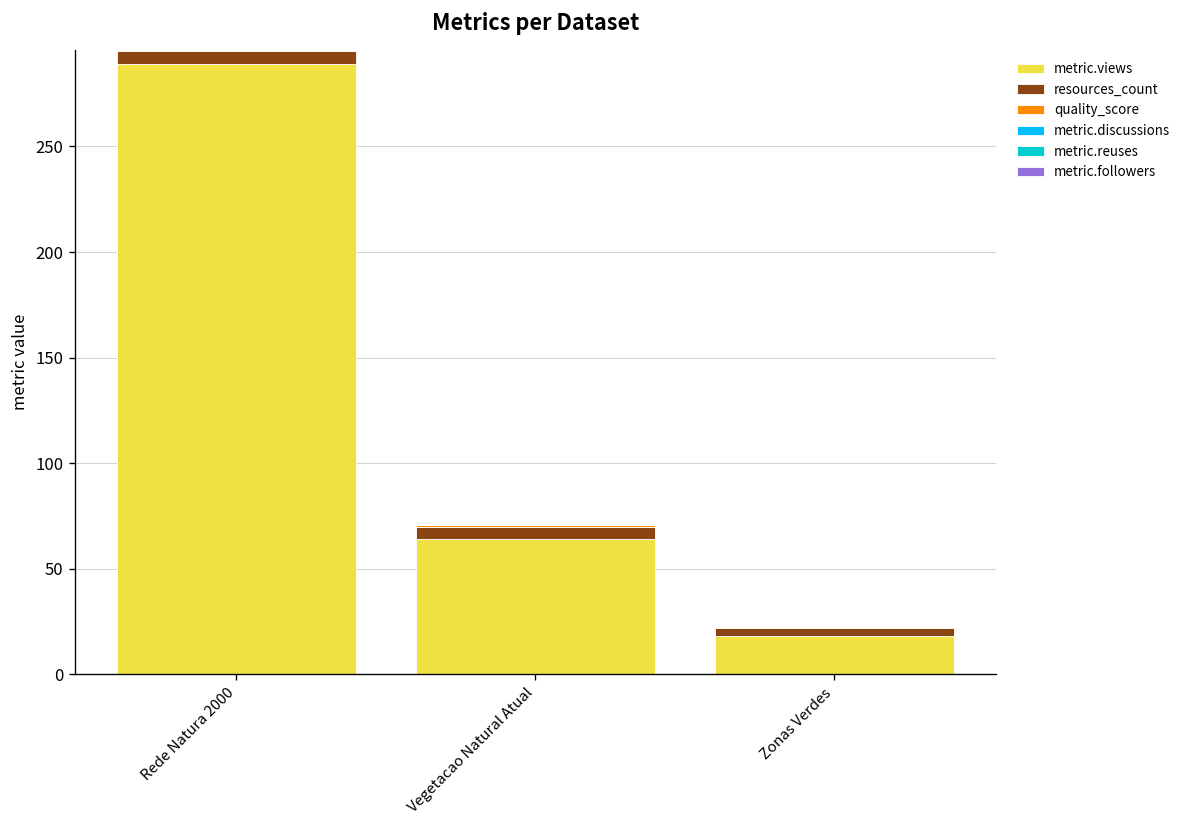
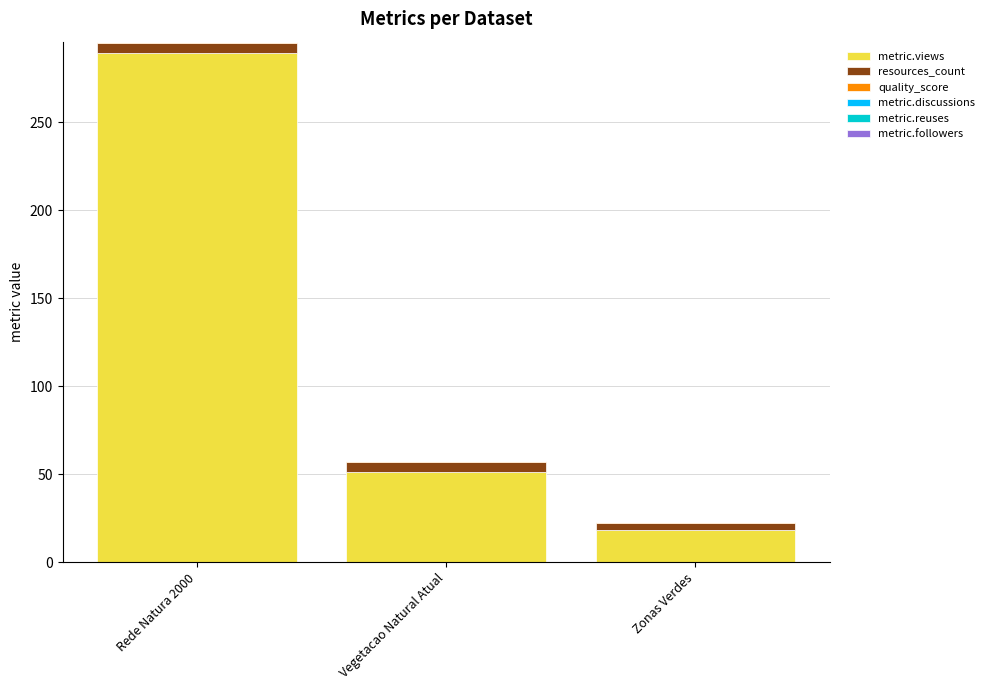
metric.views, Vegetacao Natural Atual: 64 -> 51
